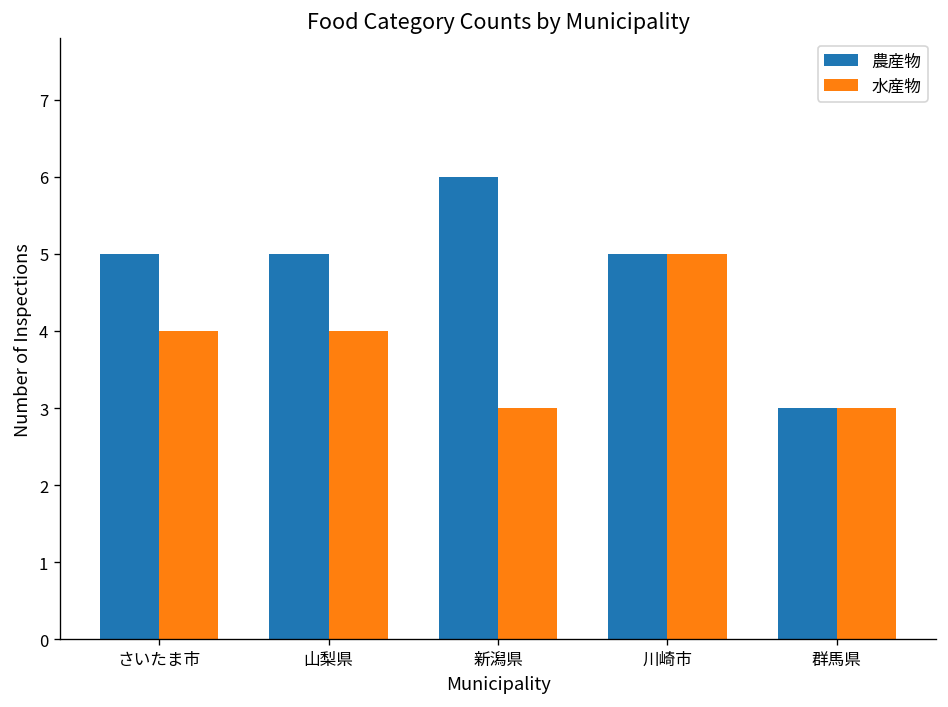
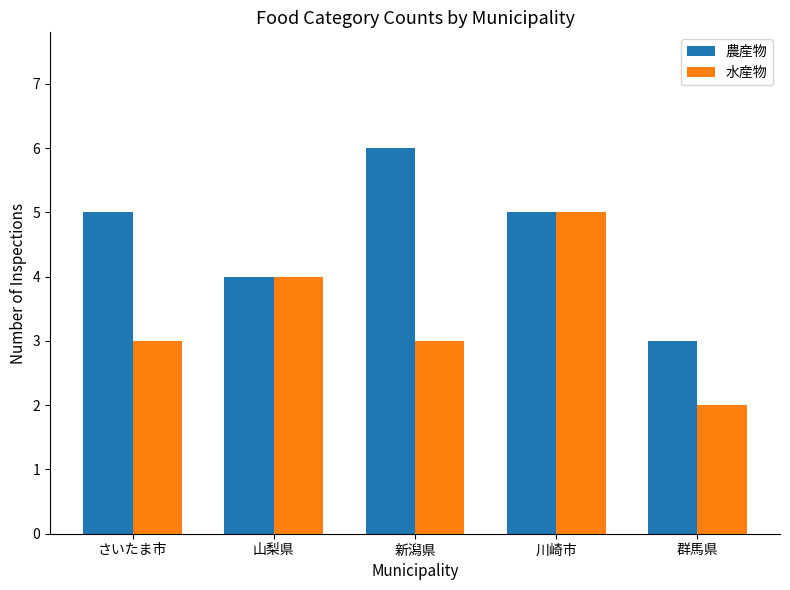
水産物, さいたま市: 4 -> 3
農産物, 山梨県: 5 -> 4
水産物, 群馬県: 3 -> 2
